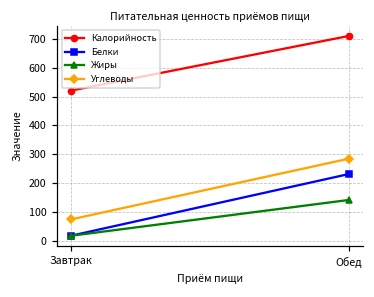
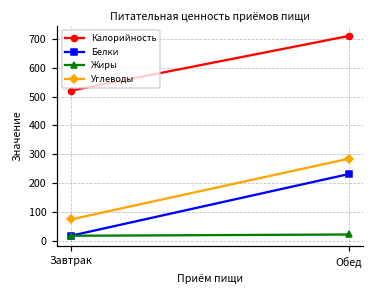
Жиры, Обед: 140 -> 20
